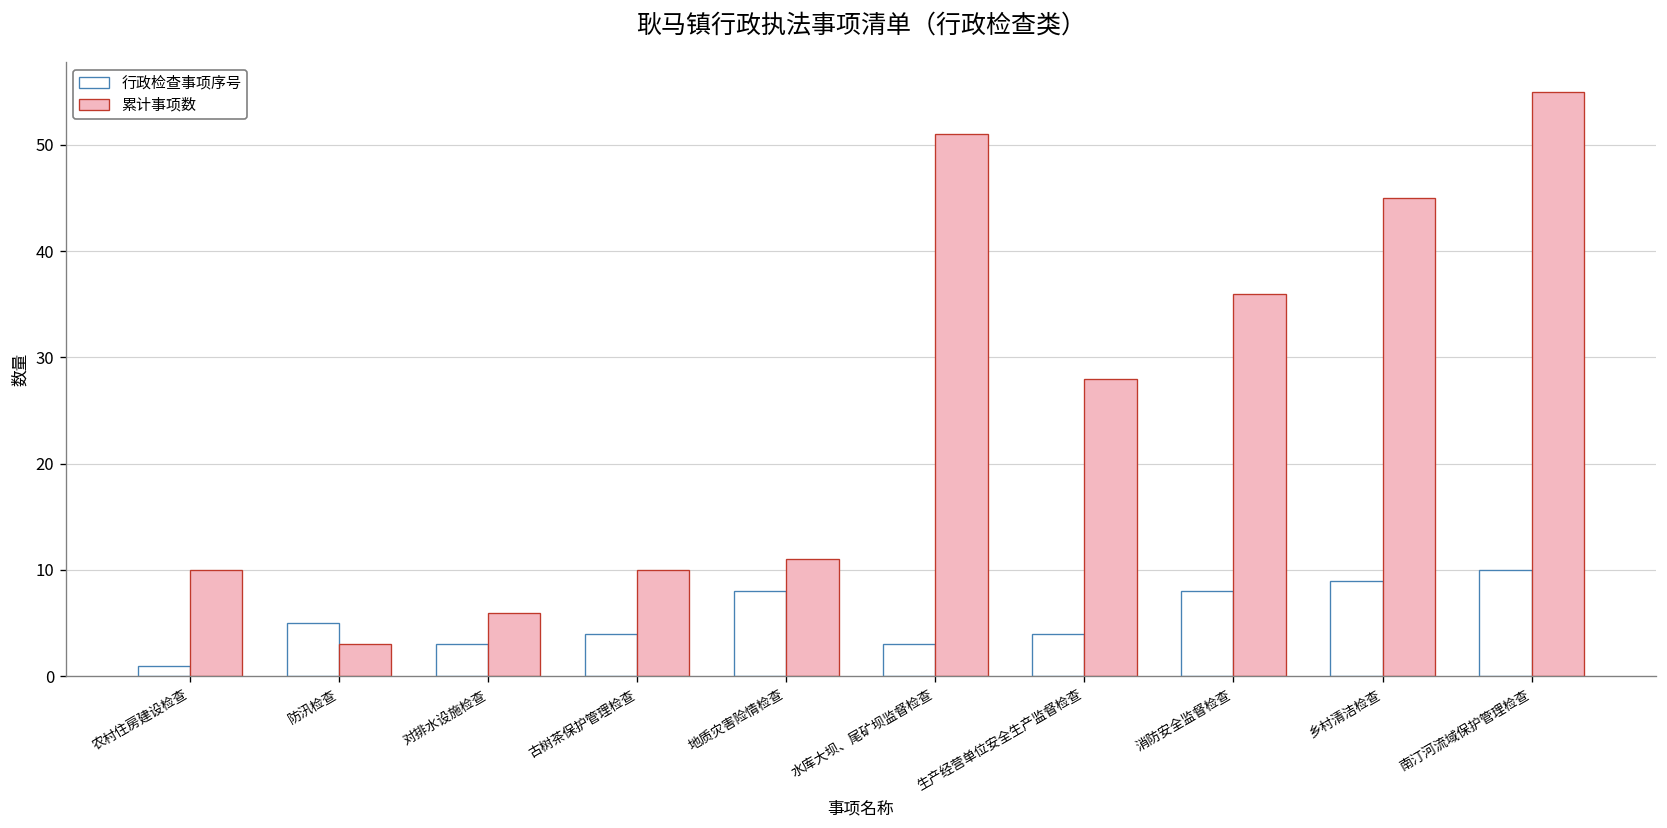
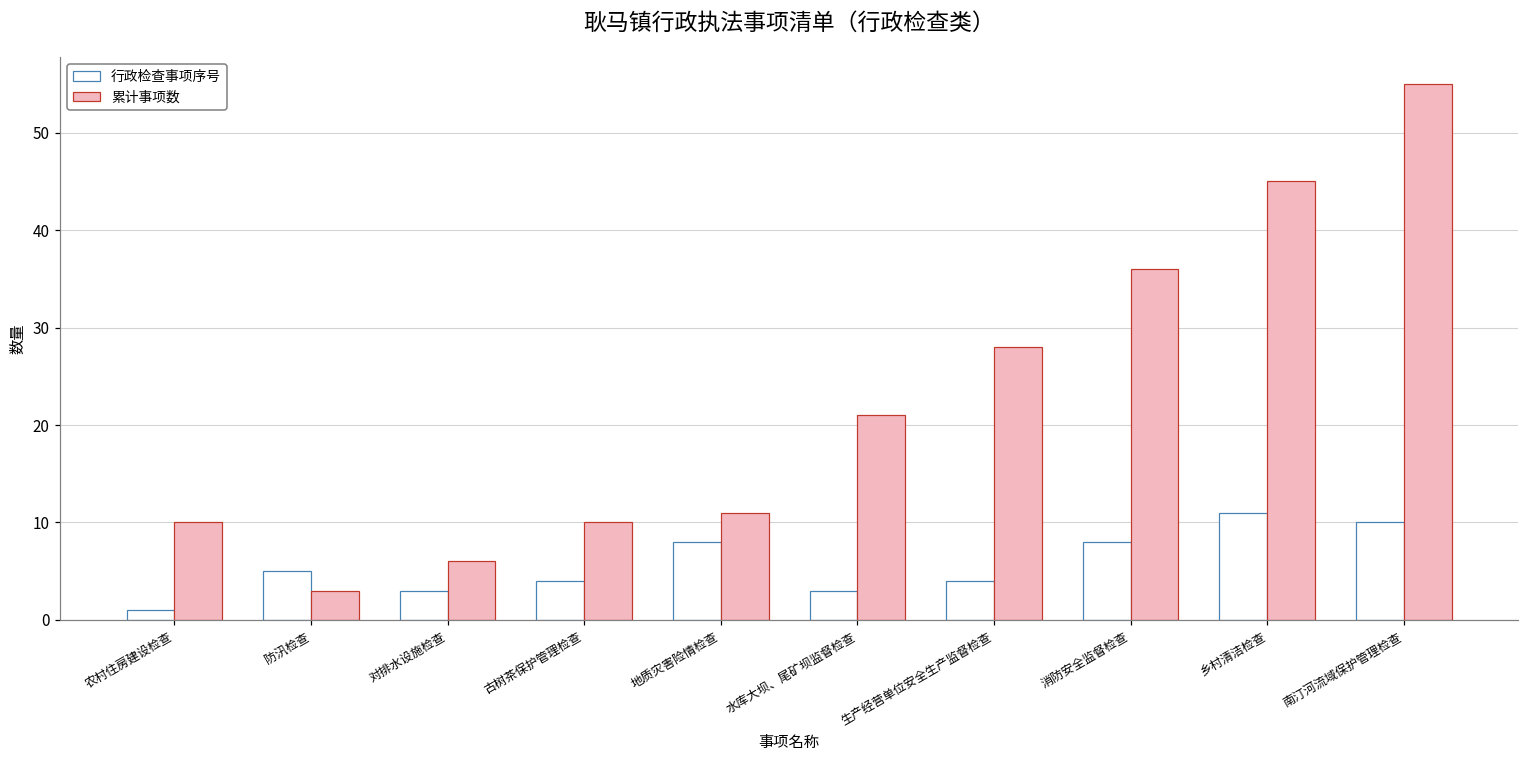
累计事项数, 水库大坝、尾矿坝监督检查: 51 -> 21
行政检查事项序号, 乡村清洁检查: 9 -> 11
